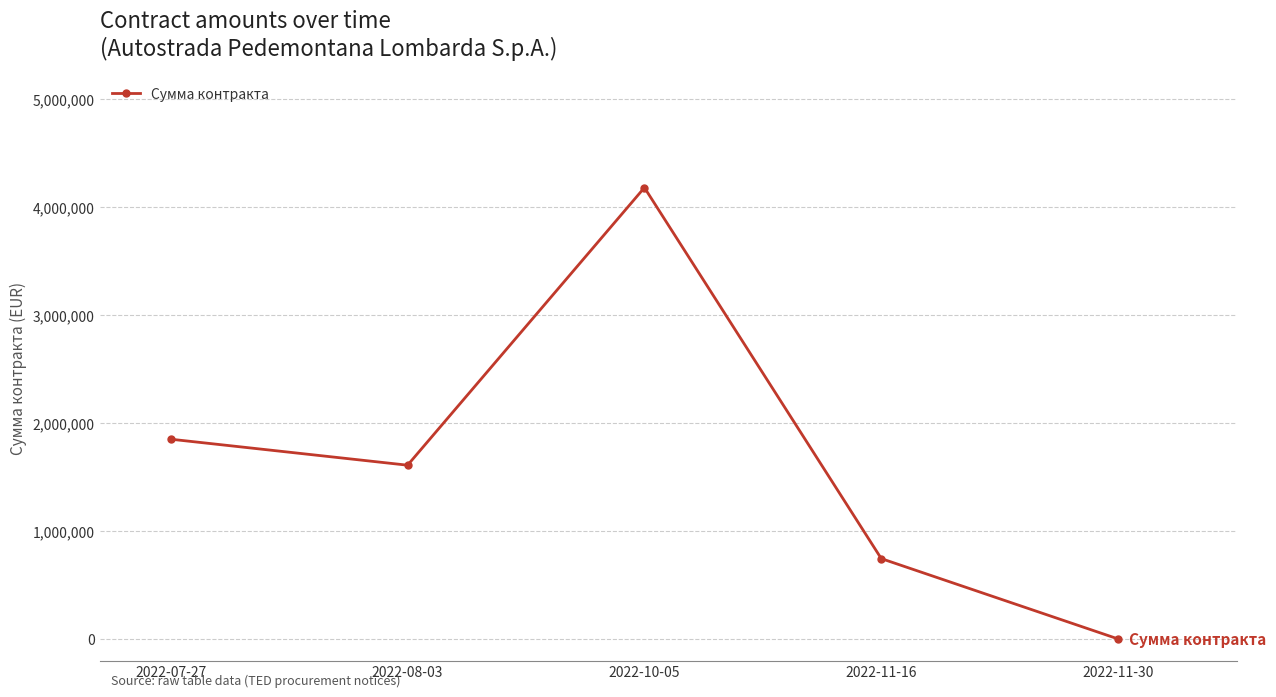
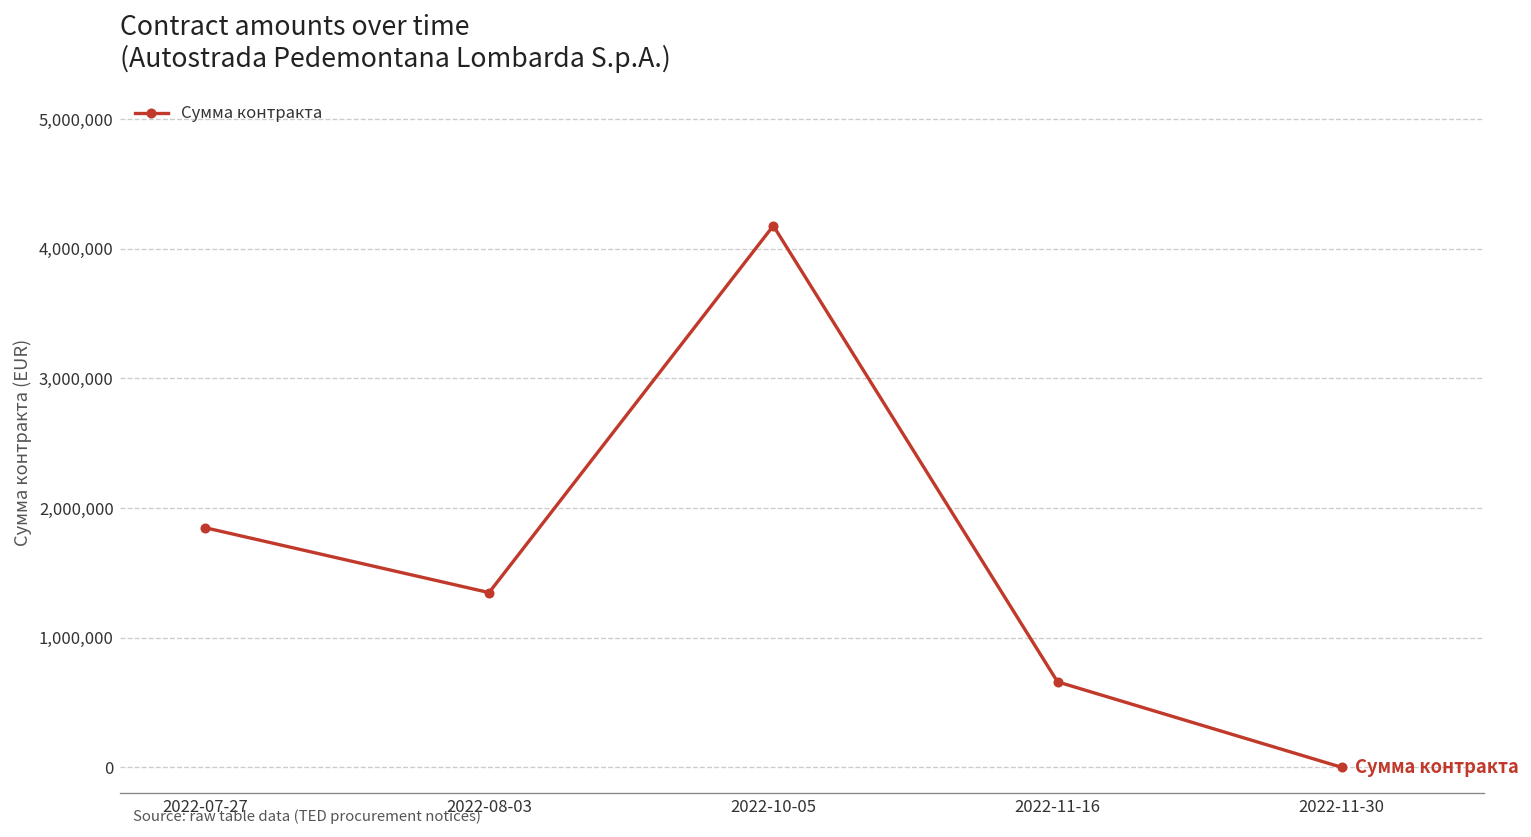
2022-08-03: 1,610,000 -> 1,350,000
2022-11-16: 740,000 -> 660,000
